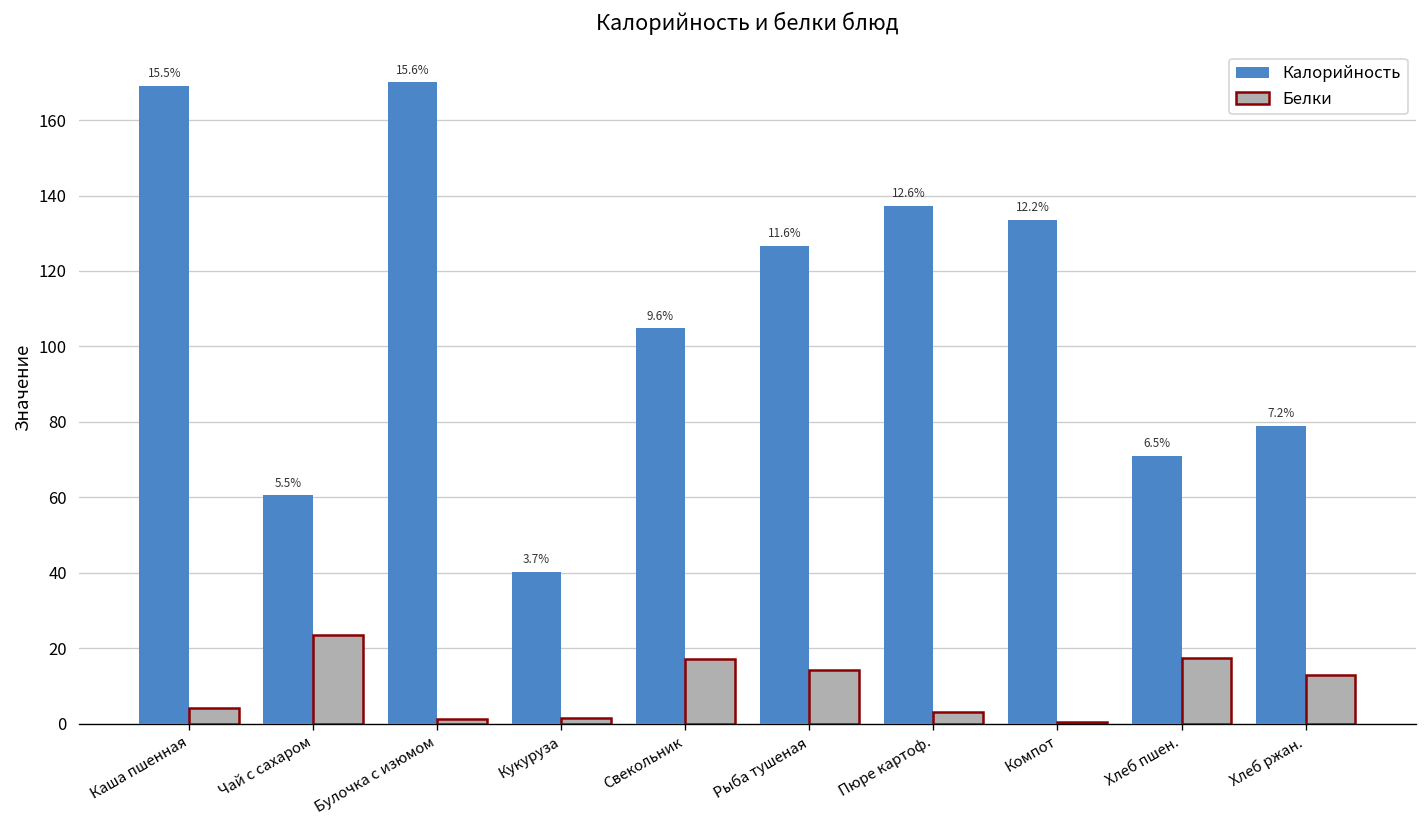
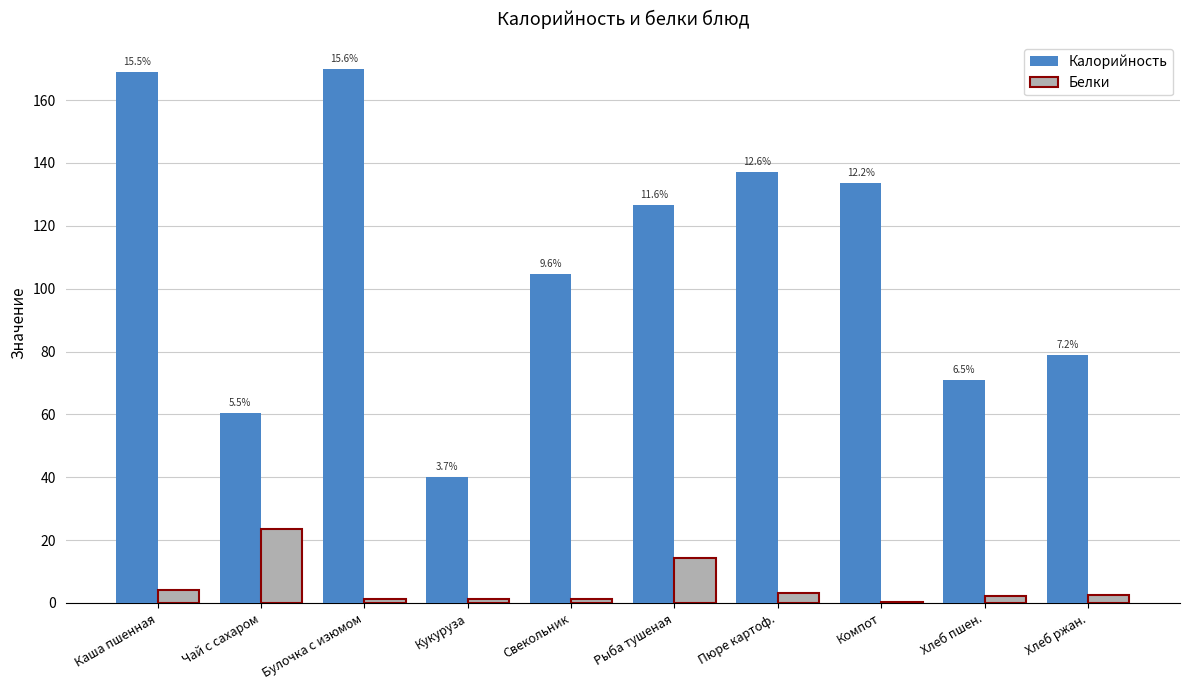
Белки, Свекольник: 17 -> 1
Белки, Хлеб пшен.: 17 -> 2
Белки, Хлеб ржан.: 13 -> 3
